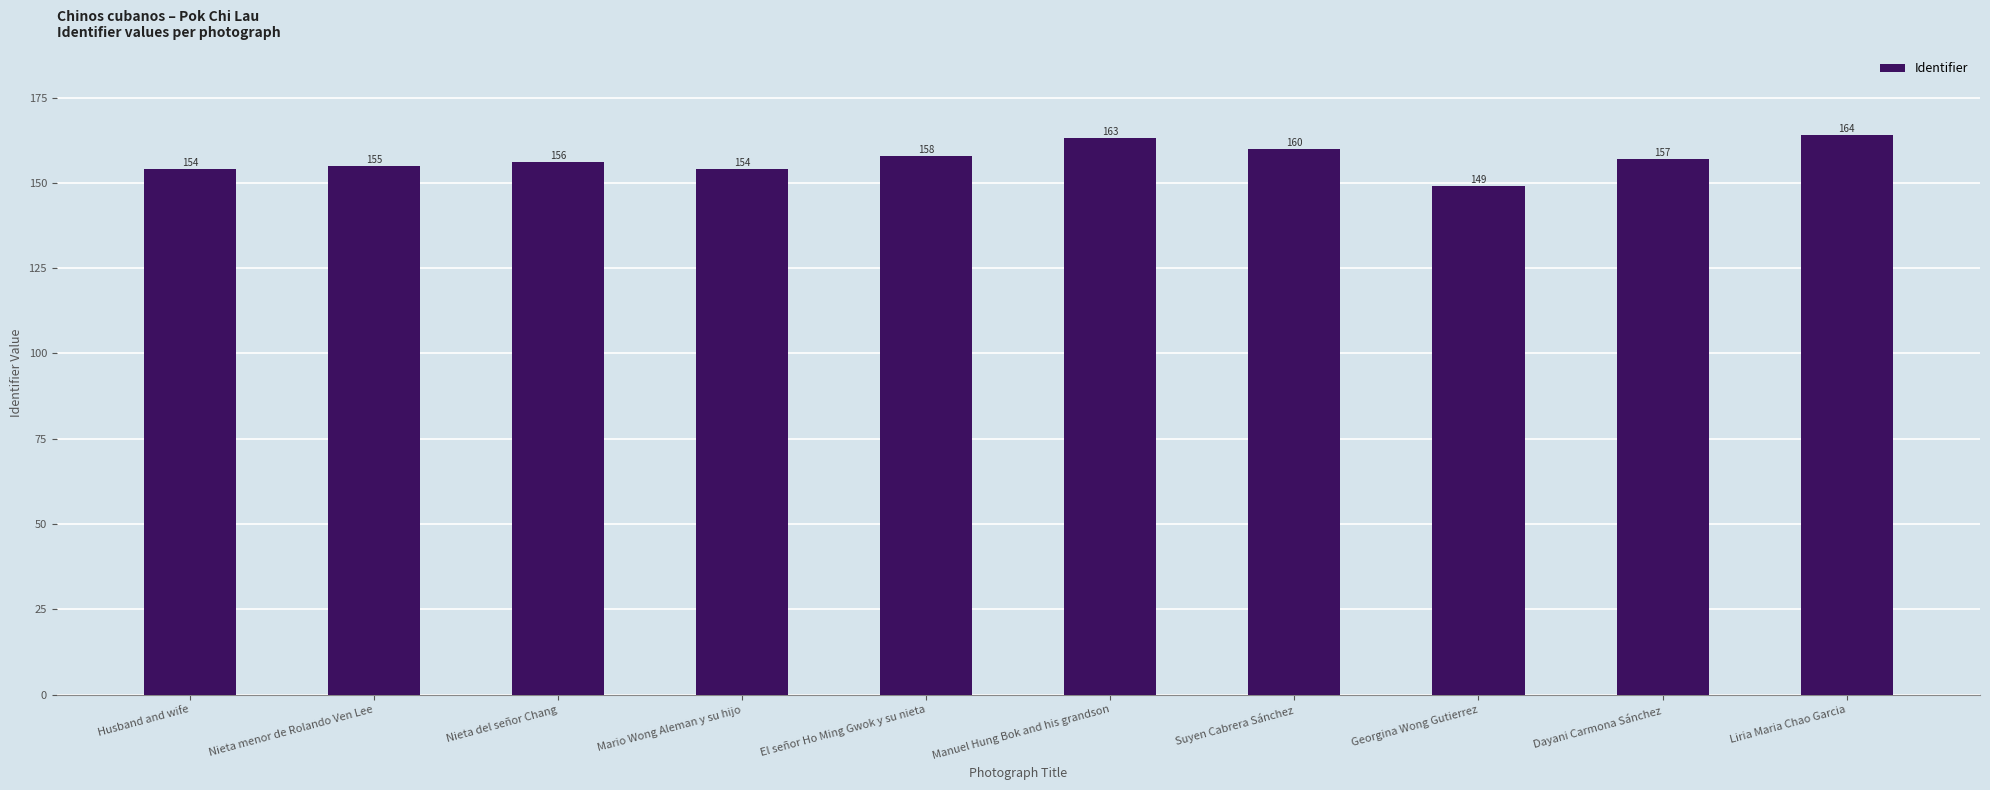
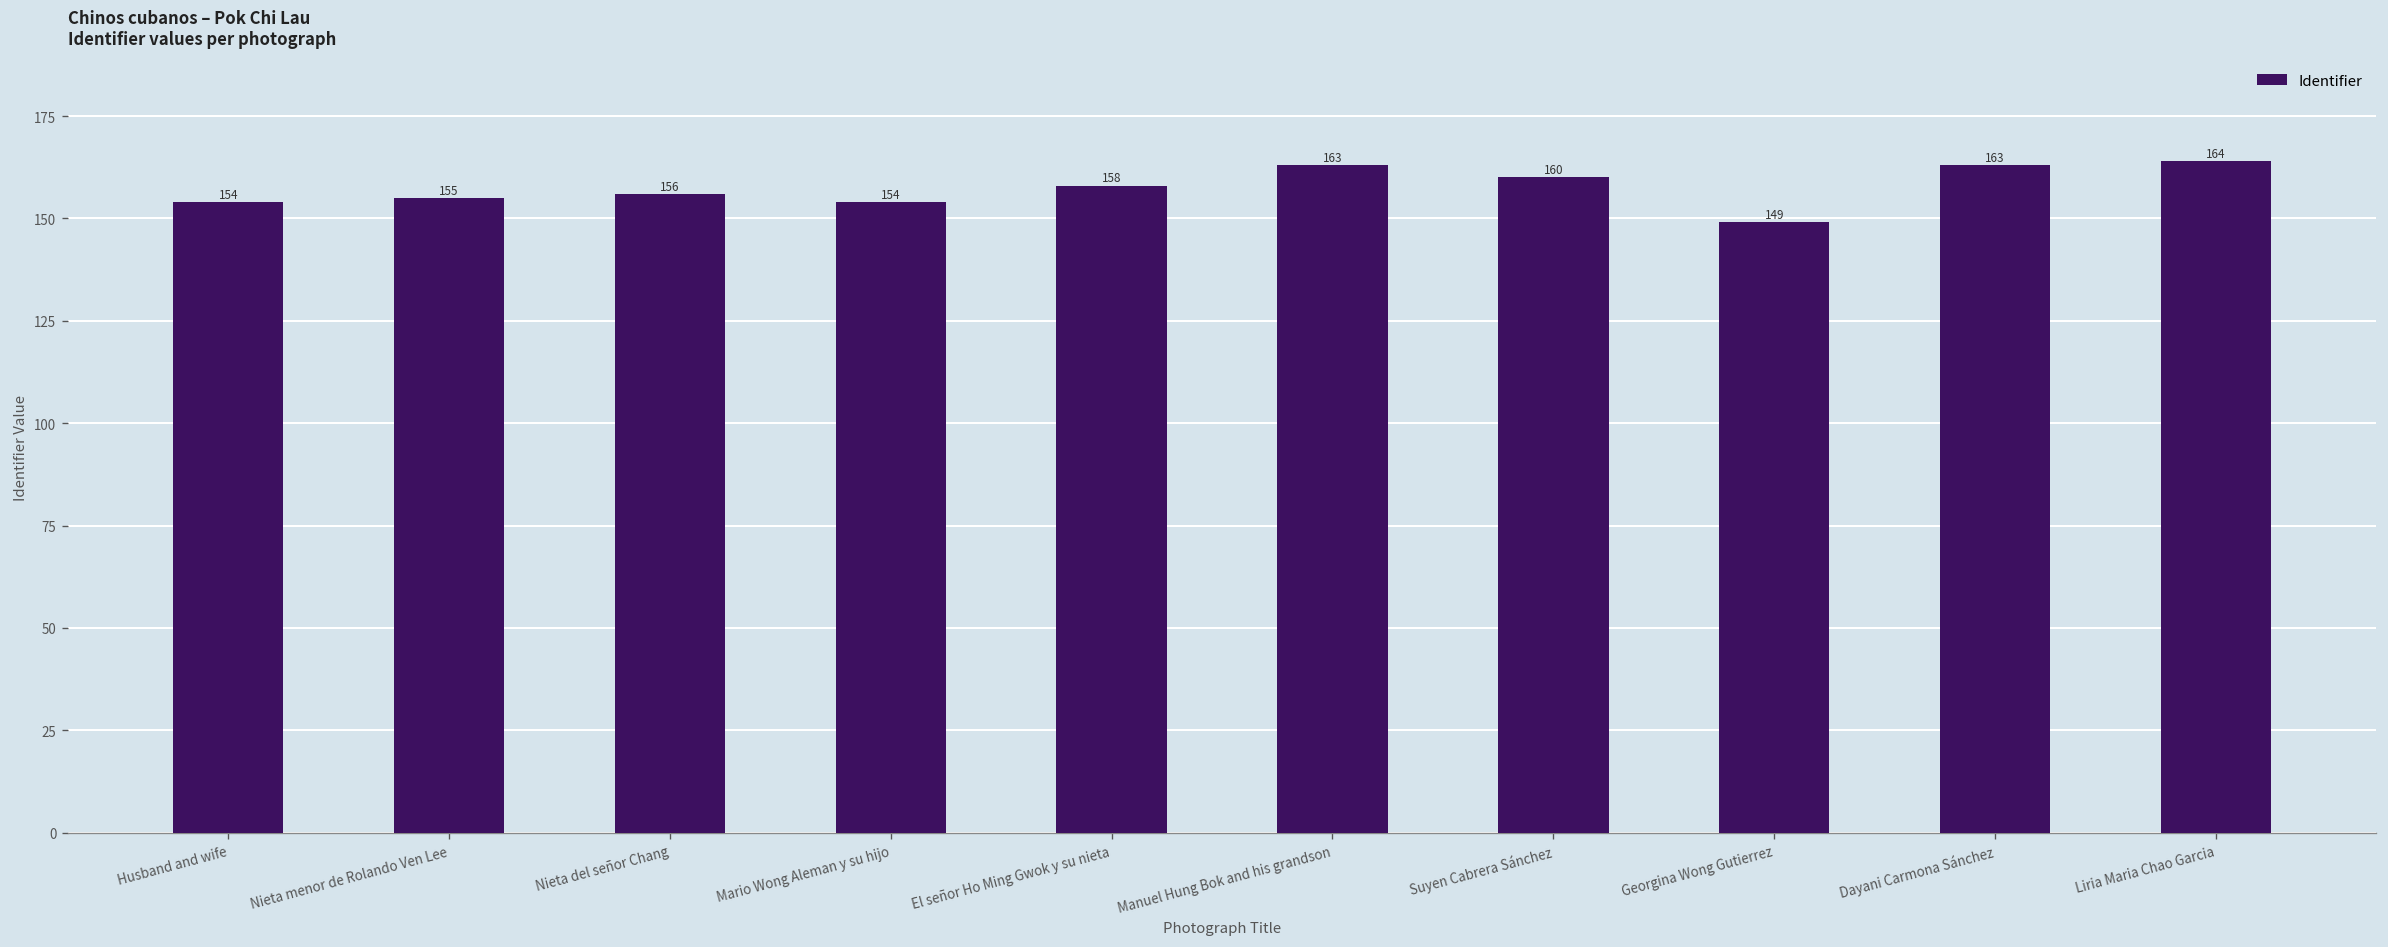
Dayani Carmona Sánchez: 157 -> 163
